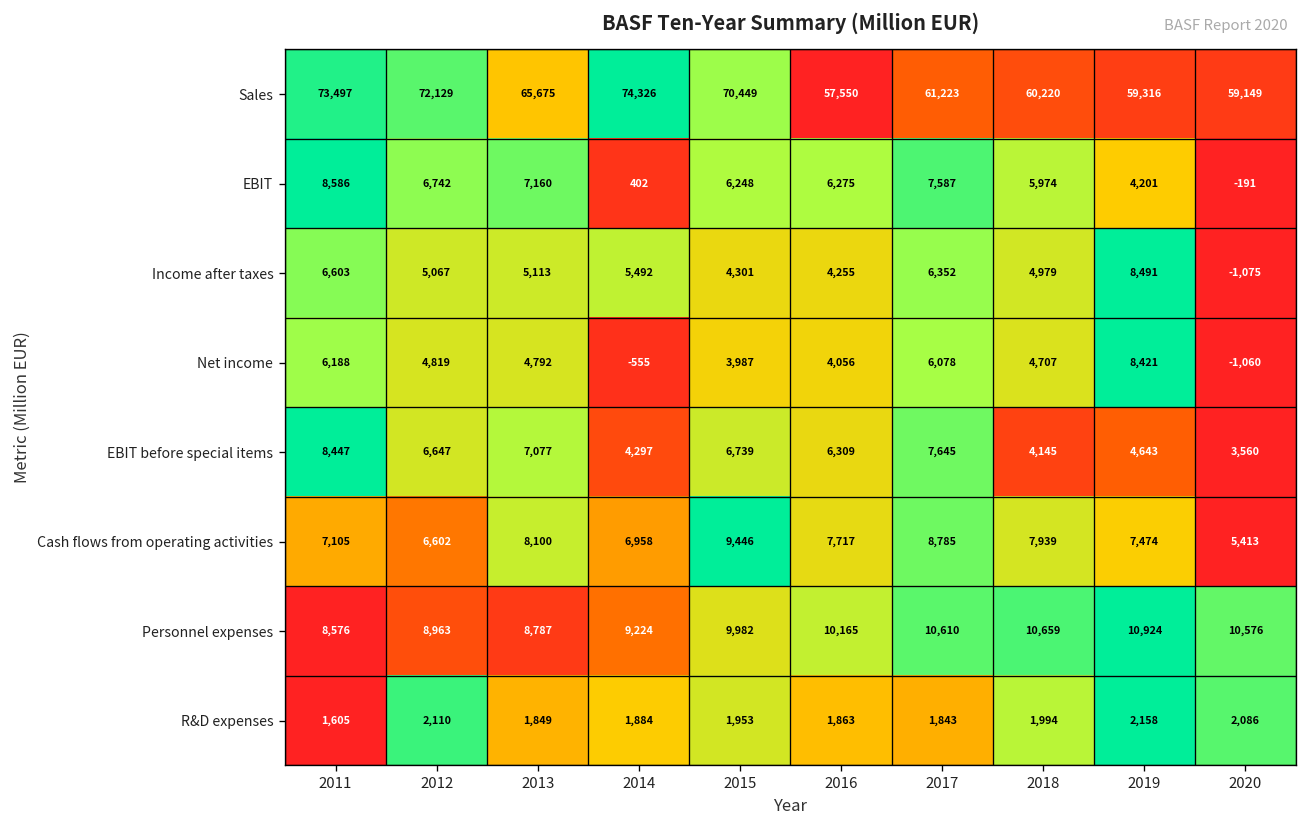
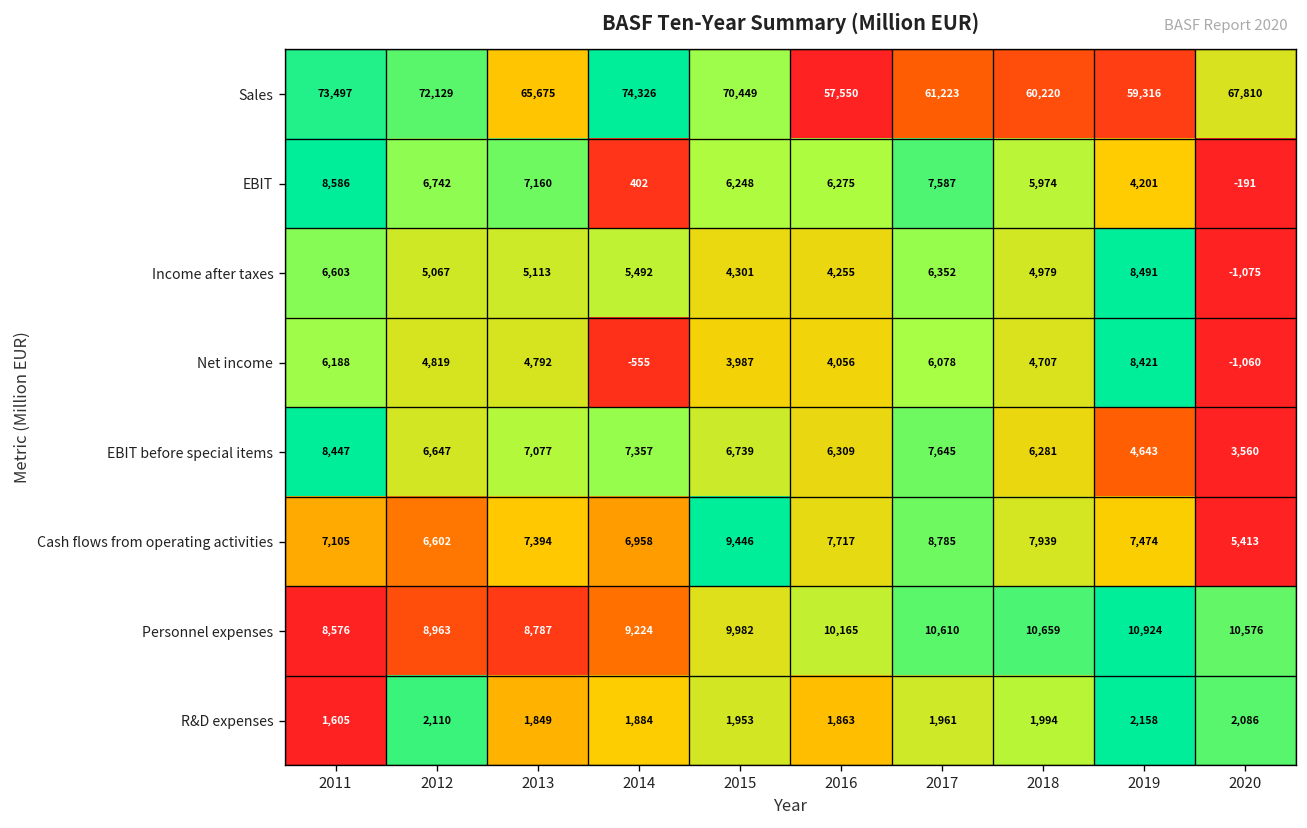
Sales, 2020: 59,149 -> 67,810
EBIT before special items, 2014: 4,297 -> 7,357
EBIT before special items, 2018: 4,145 -> 6,281
Cash flows from operating activities, 2013: 8,100 -> 7,394
R&D expenses, 2017: 1,843 -> 1,961
